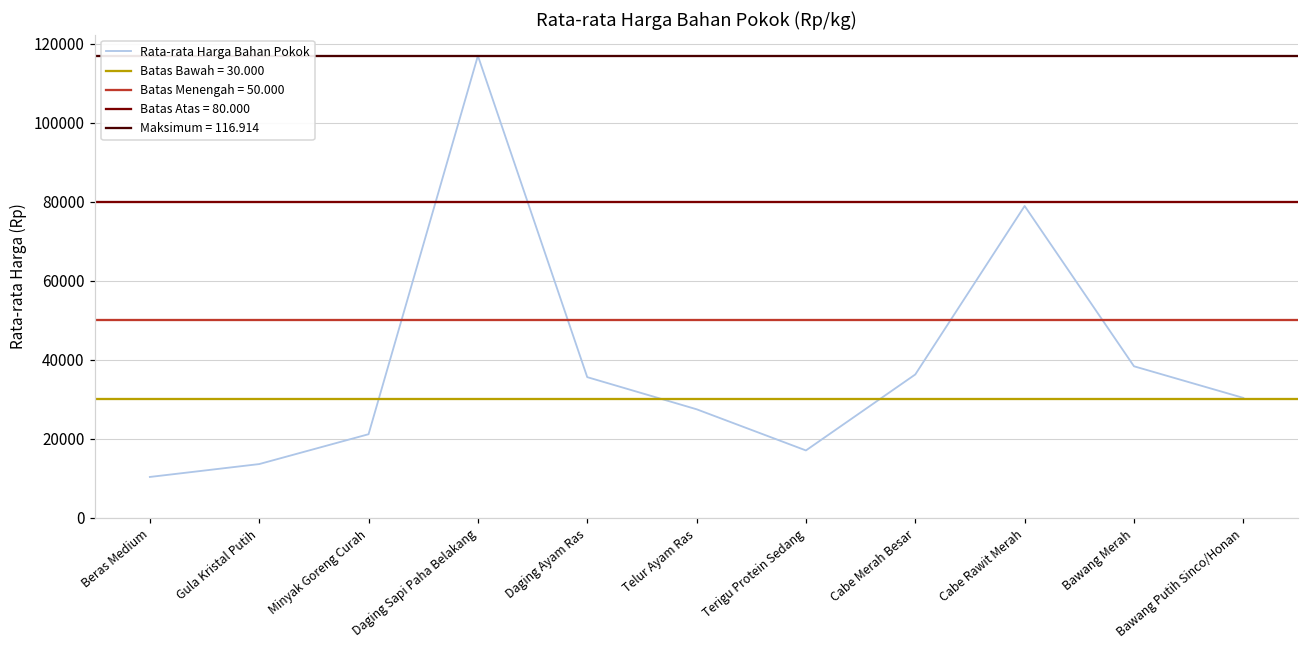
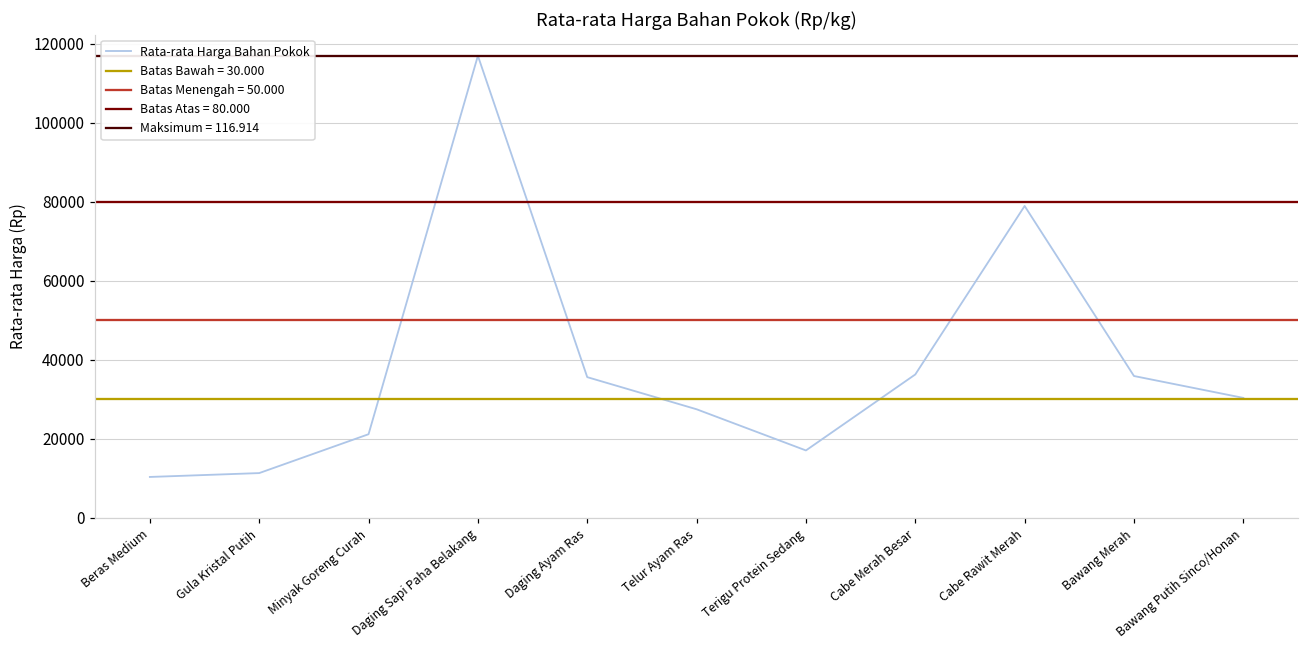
Gula Kristal Putih: 14000 -> 11000
Bawang Merah: 38000 -> 36000
